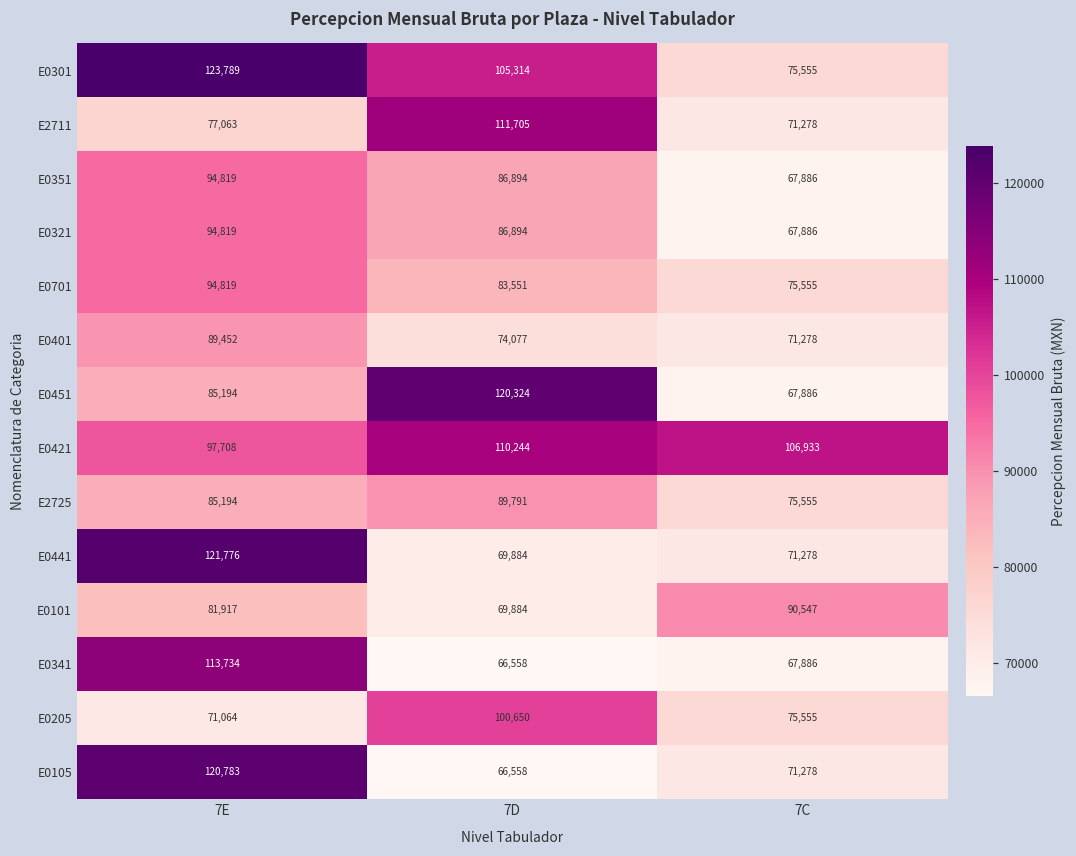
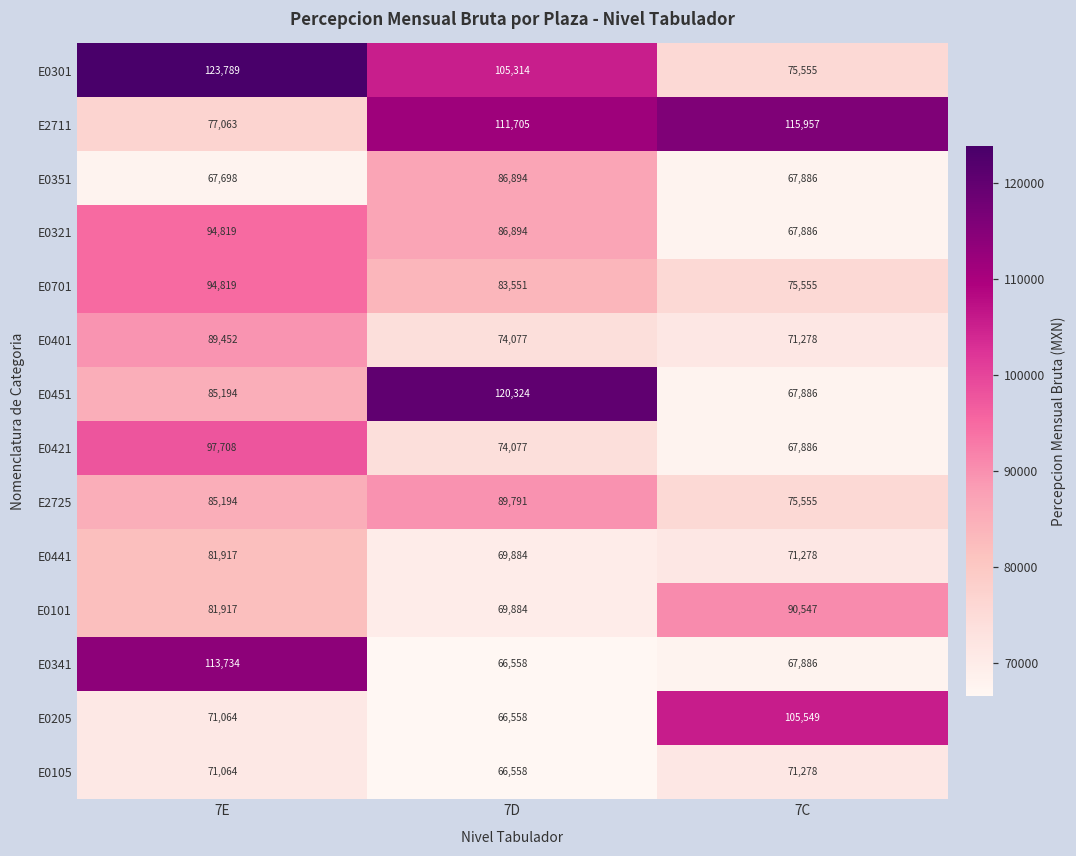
E2711, 7C: 71,278 -> 115,957
E0351, 7E: 94,819 -> 67,698
E0421, 7D: 110,244 -> 74,077
E0421, 7C: 106,933 -> 67,886
E0441, 7E: 121,776 -> 81,917
E0205, 7D: 100,650 -> 66,558
E0205, 7C: 75,555 -> 105,549
E0105, 7E: 120,783 -> 71,064
